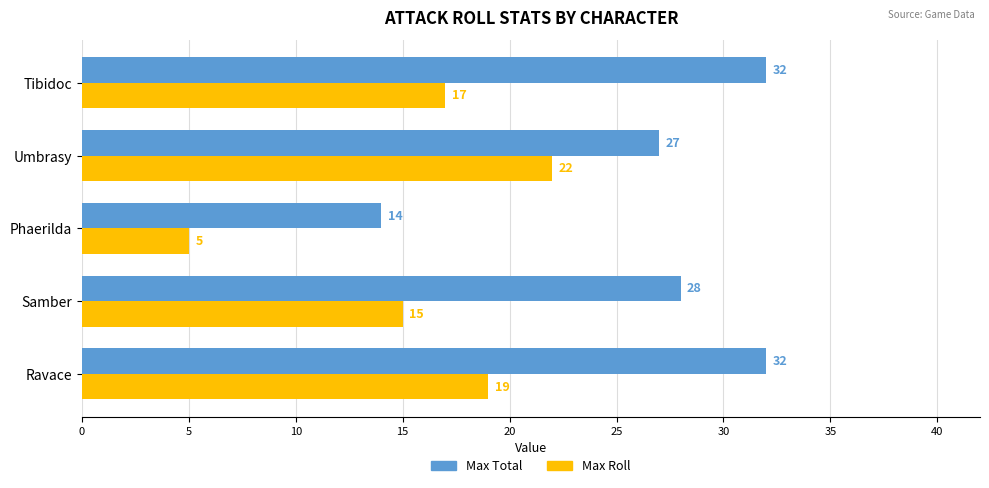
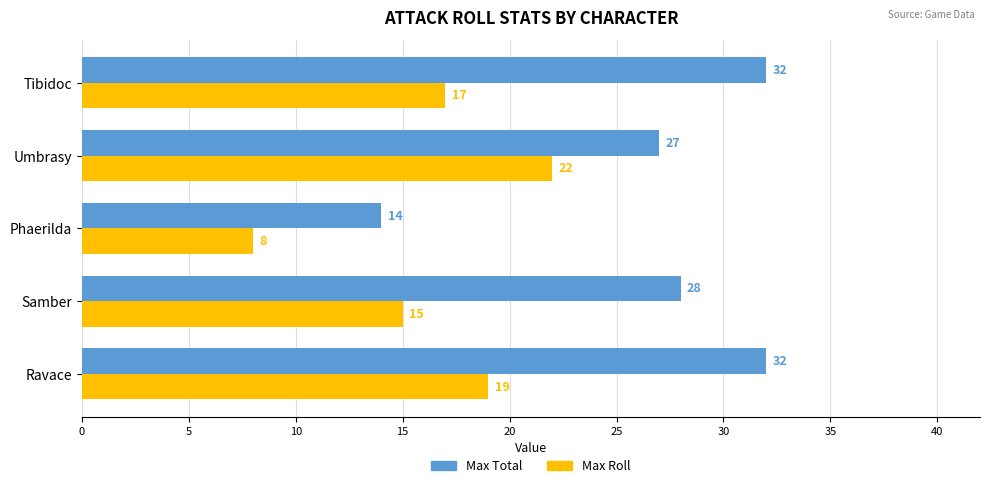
Max Roll, Phaerilda: 5 -> 8
